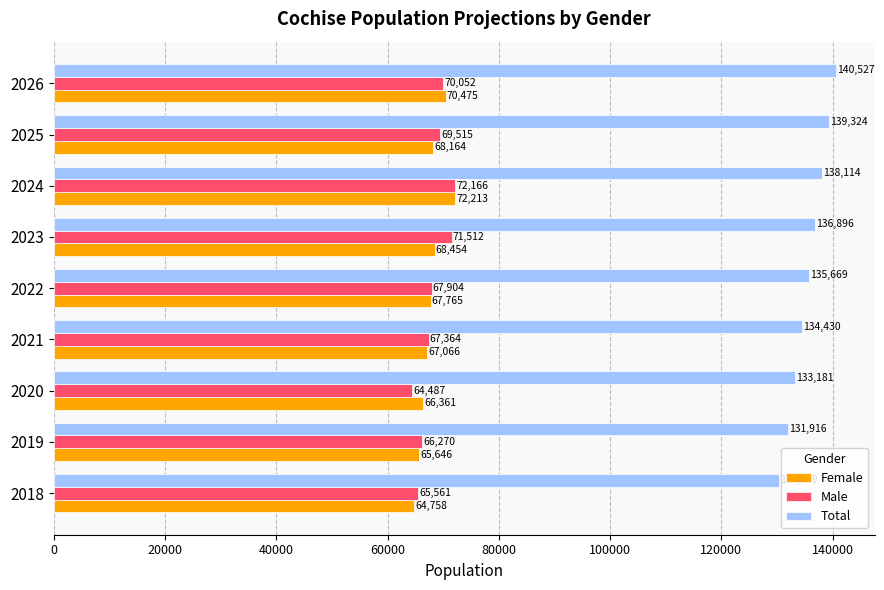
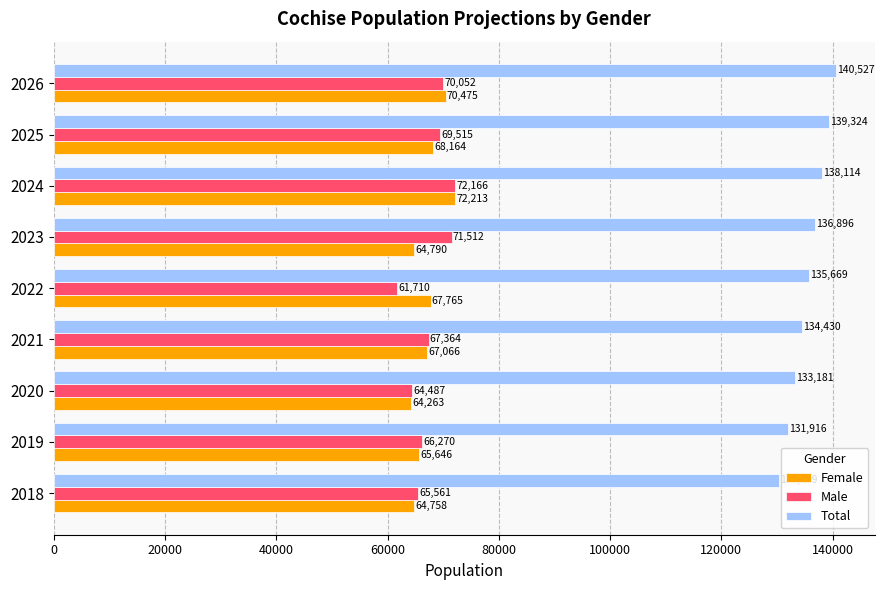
Female, 2023: 68,454 -> 64,790
Male, 2022: 67,904 -> 61,710
Female, 2020: 66,361 -> 64,263
